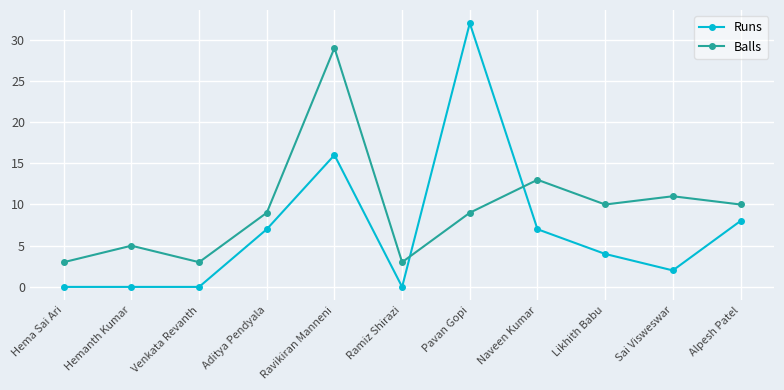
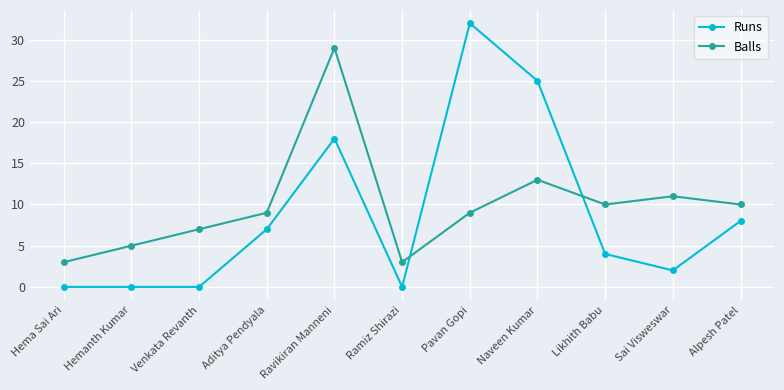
Balls, Venkata Revanth: 3 -> 7
Runs, Ravikiran Manneni: 16 -> 18
Runs, Naveen Kumar: 7 -> 25
